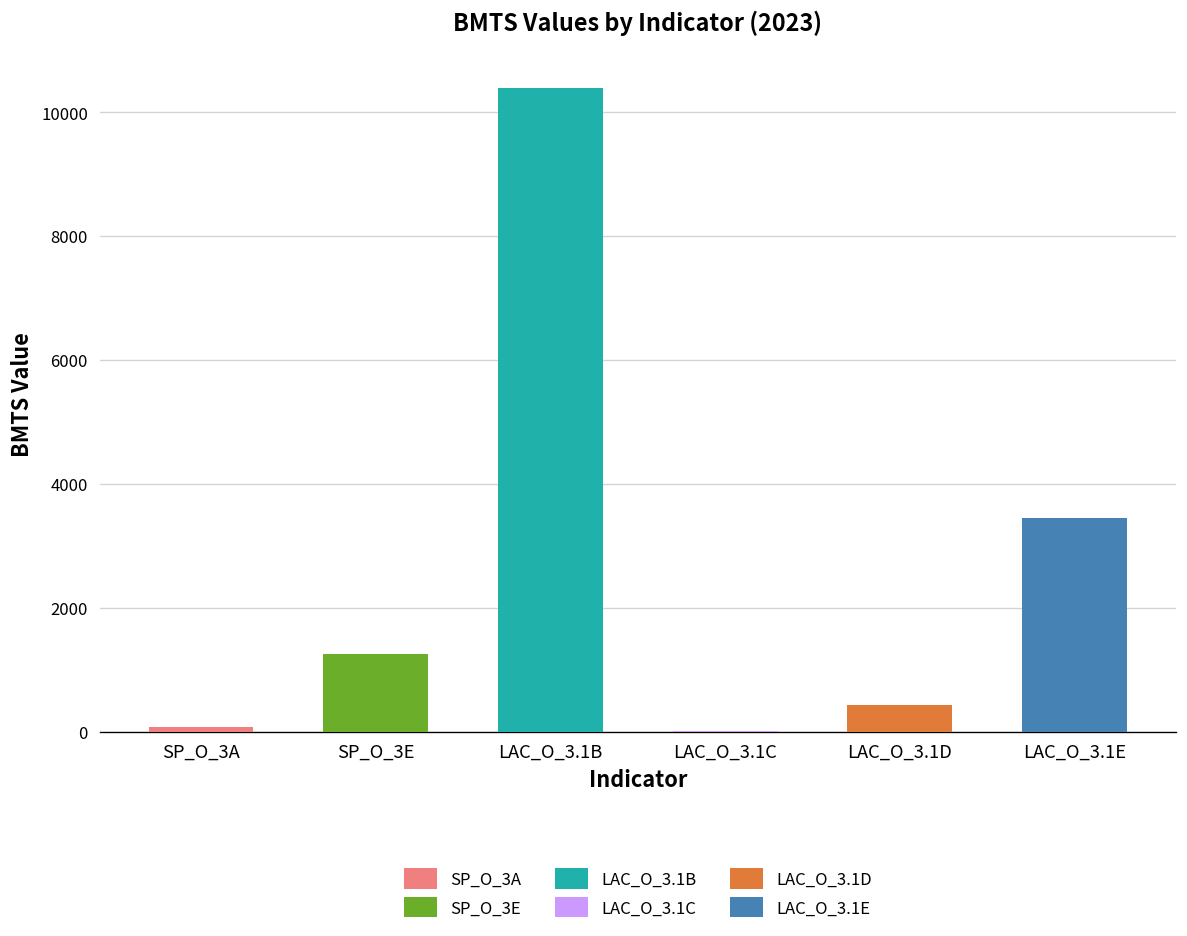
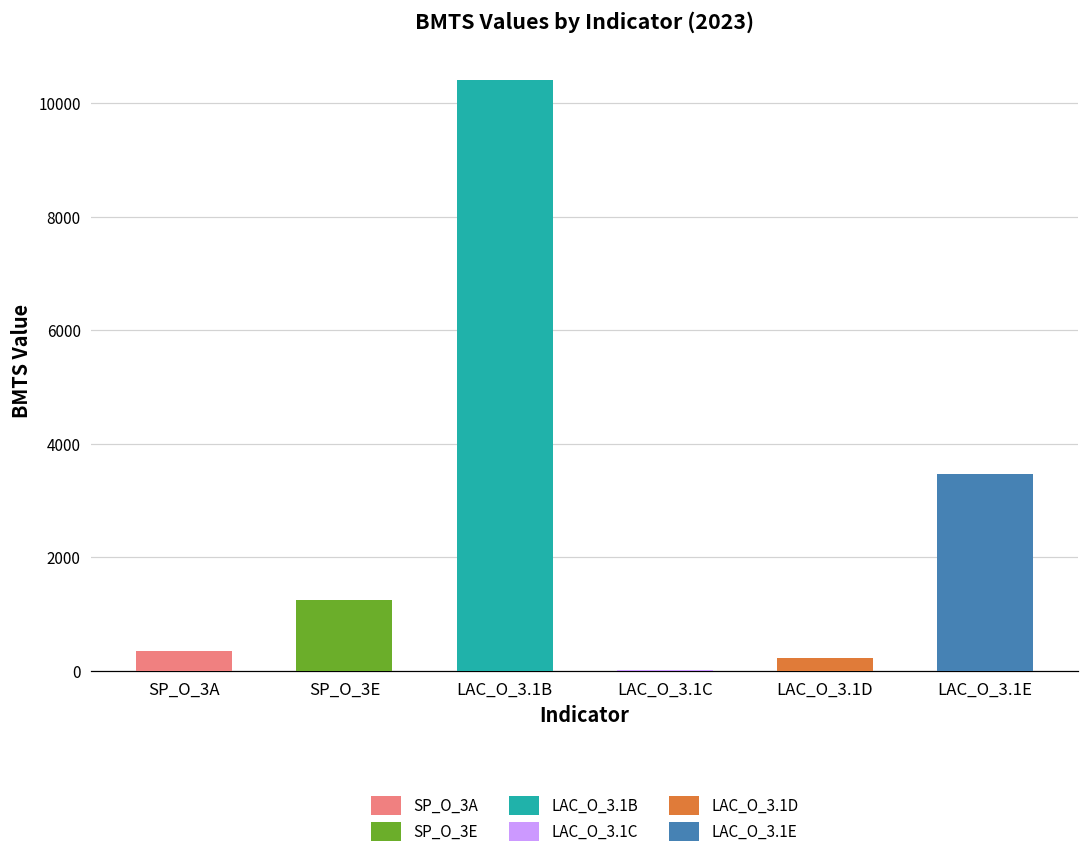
SP_O_3A: 100 -> 400
LAC_O_3.1D: 400 -> 200
